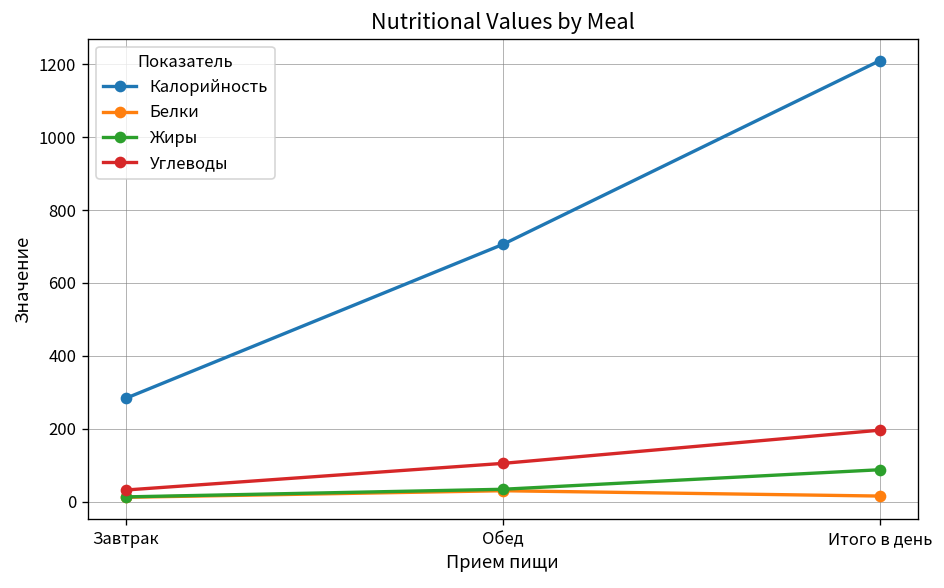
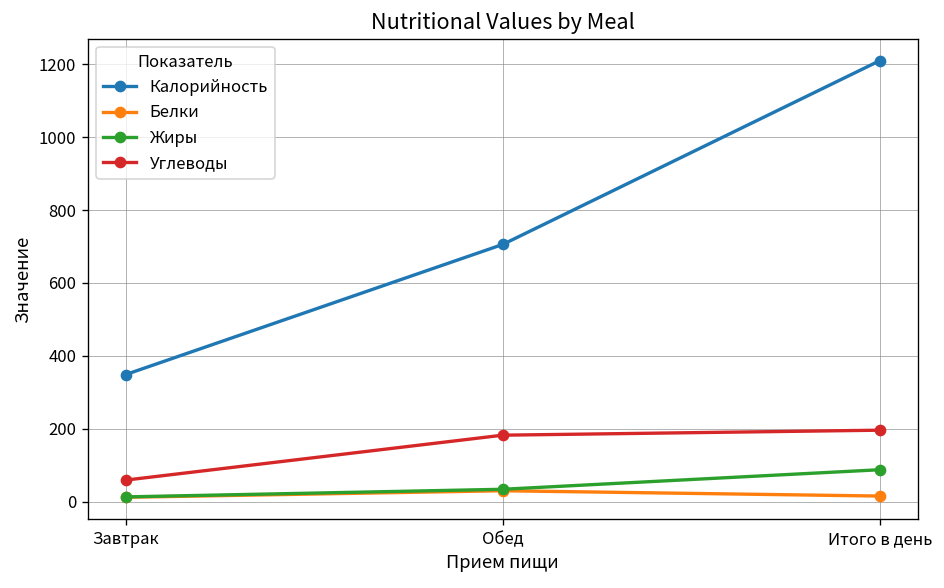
Калорийность, Завтрак: 280 -> 350
Углеводы, Завтрак: 30 -> 60
Углеводы, Обед: 110 -> 180
